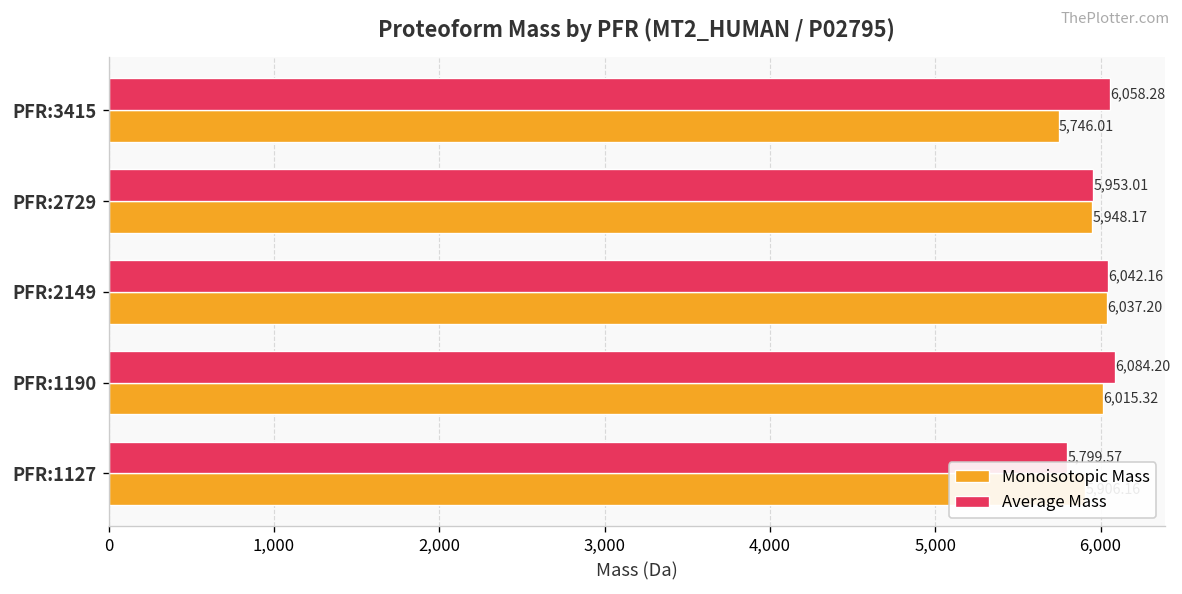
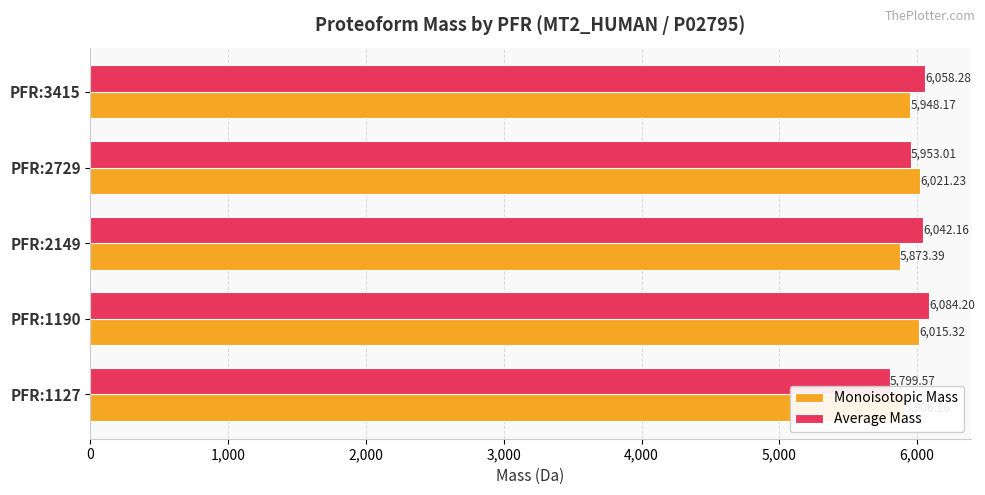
Monoisotopic Mass, PFR:3415: 5,746.01 -> 5,948.17
Monoisotopic Mass, PFR:2729: 5,948.17 -> 6,021.23
Monoisotopic Mass, PFR:2149: 6,037.20 -> 5,873.39
